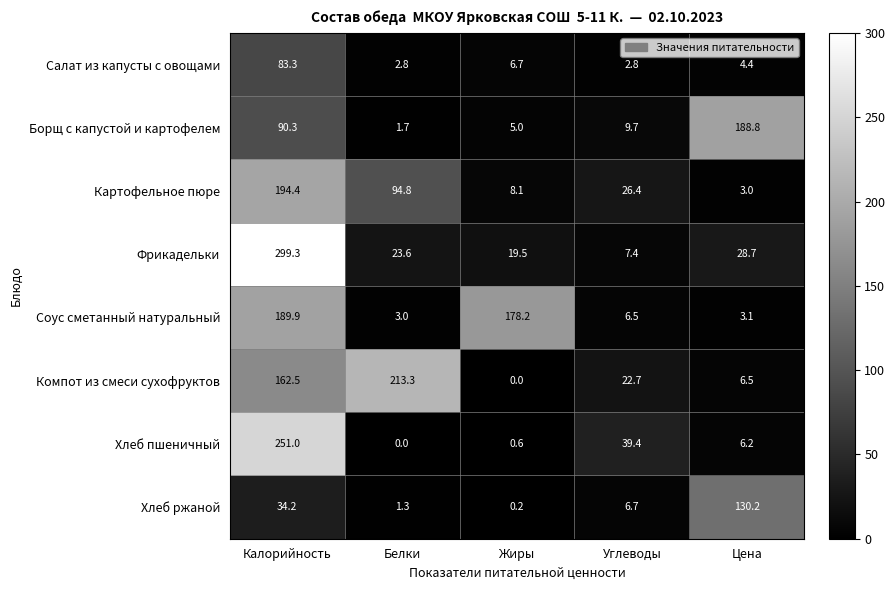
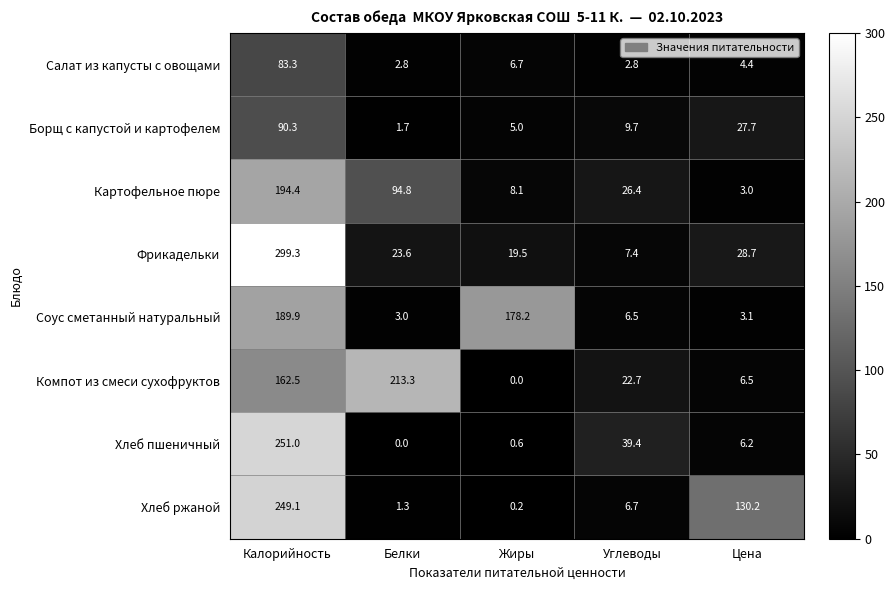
Борщ с капустой и картофелем, Цена: 188.8 -> 27.7
Хлеб ржаной, Калорийность: 34.2 -> 249.1
